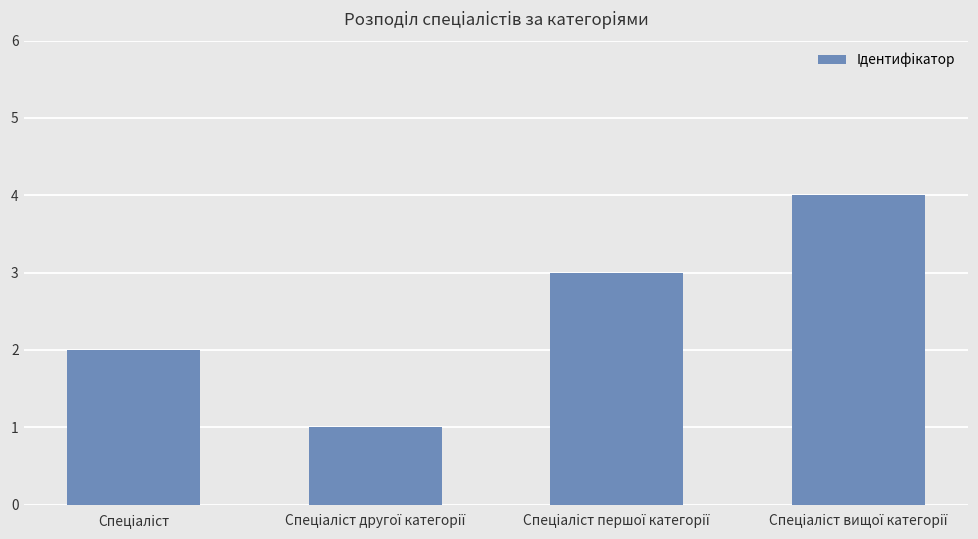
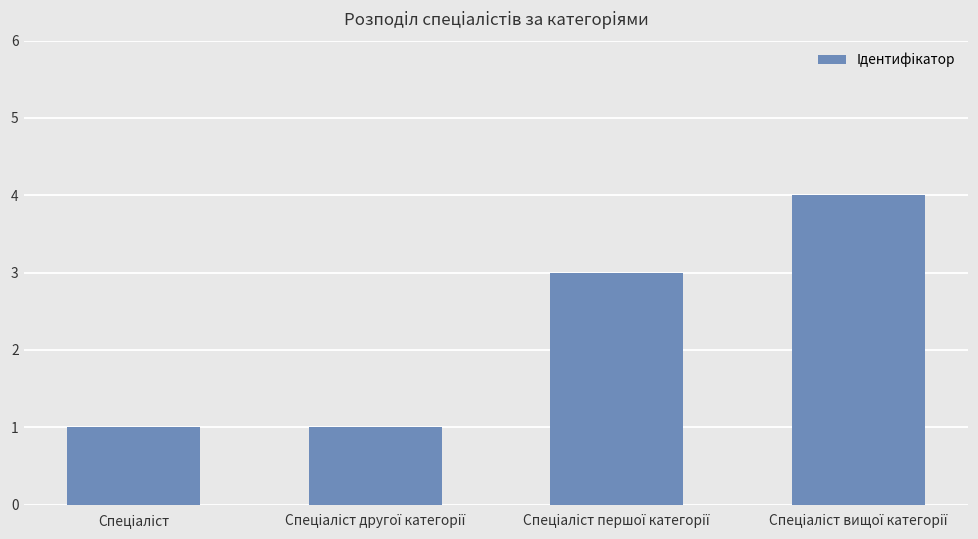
Спеціаліст: 2 -> 1
